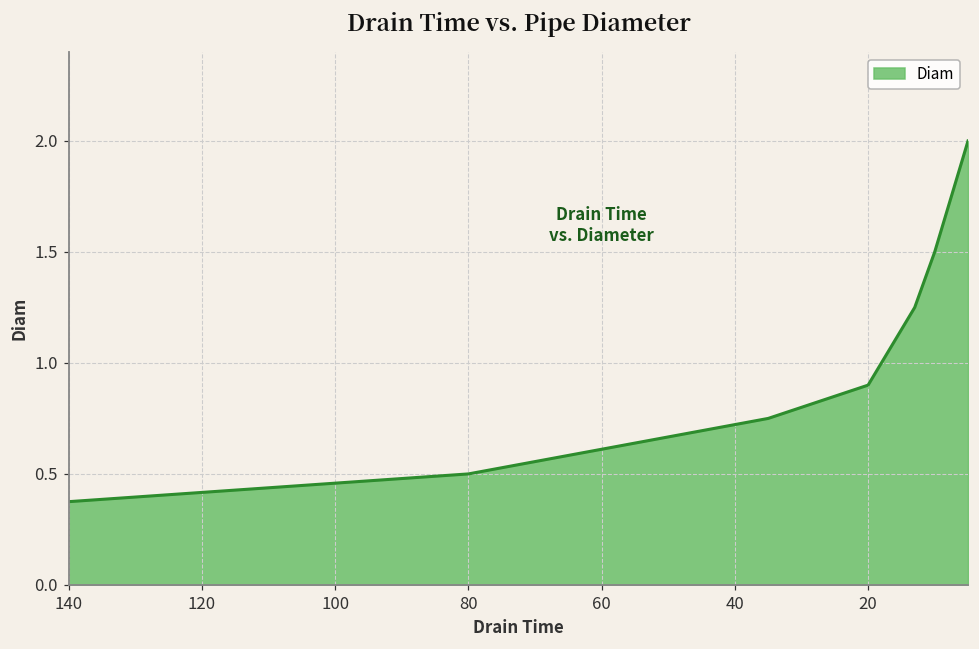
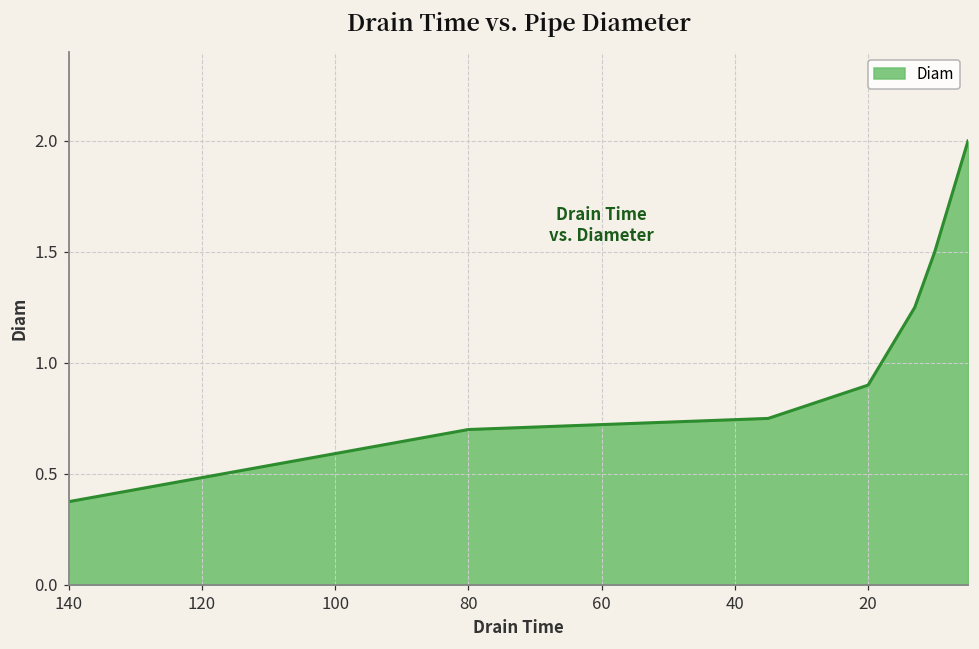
80: 0.5 -> 0.7
